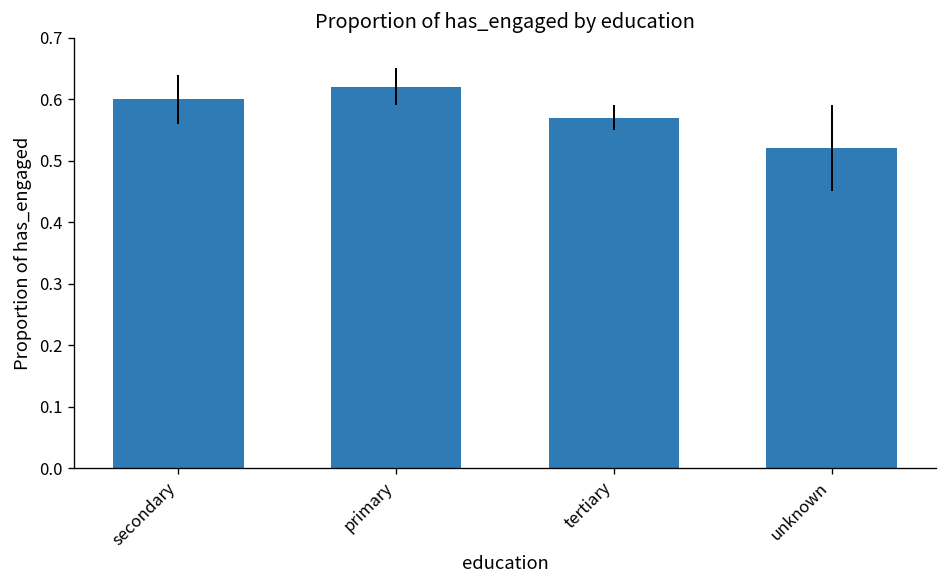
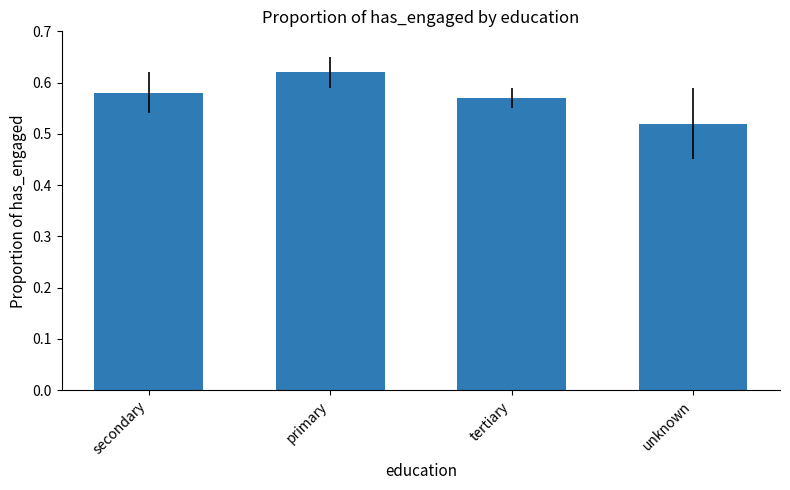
secondary: 0.60 -> 0.58
